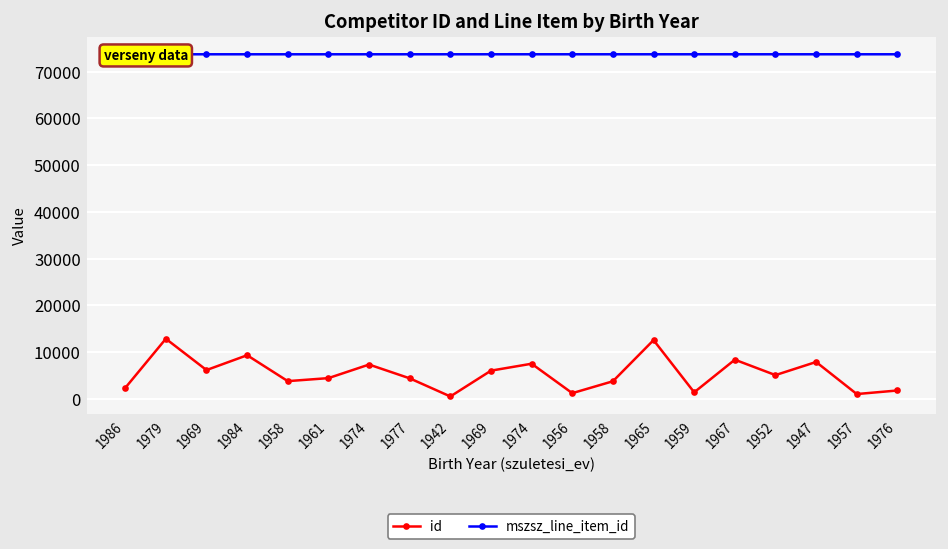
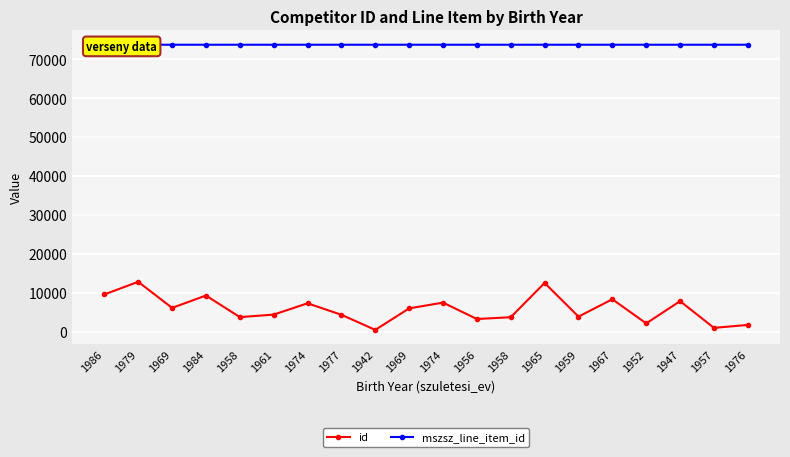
id, 1986: 2000 -> 10000
id, 1956: 1000 -> 3000
id, 1959: 1000 -> 4000
id, 1952: 5000 -> 2000
